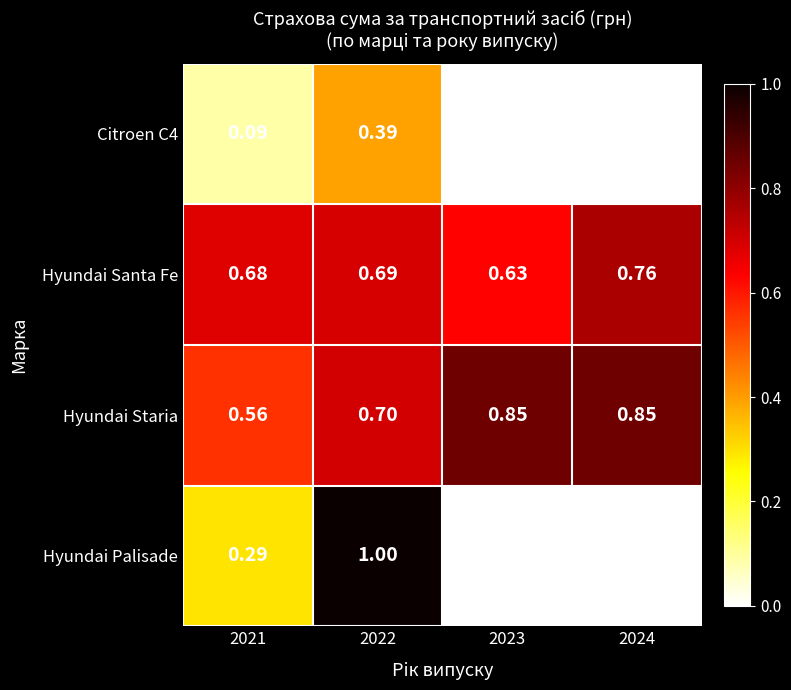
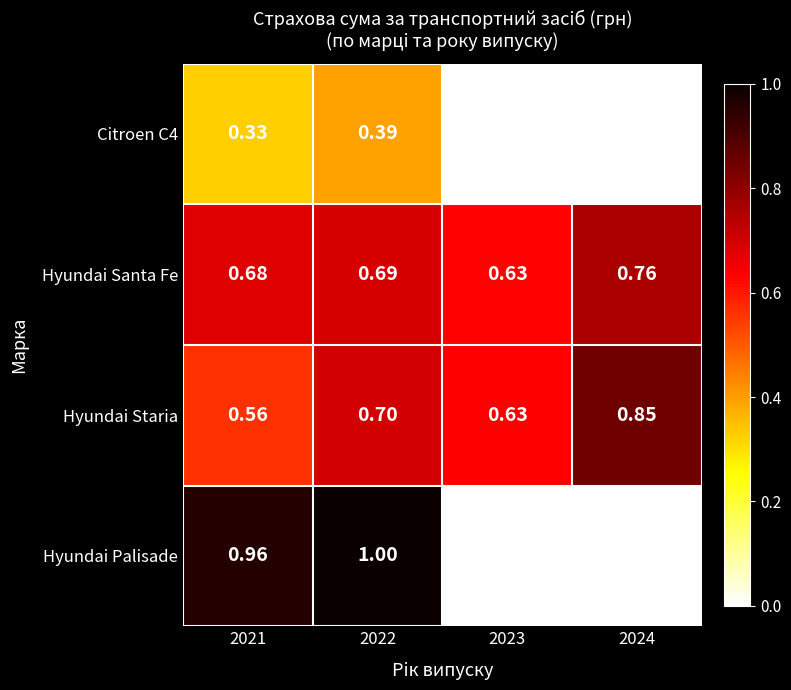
Citroen C4, 2021: 0.09 -> 0.33
Hyundai Staria, 2023: 0.85 -> 0.63
Hyundai Palisade, 2021: 0.29 -> 0.96
